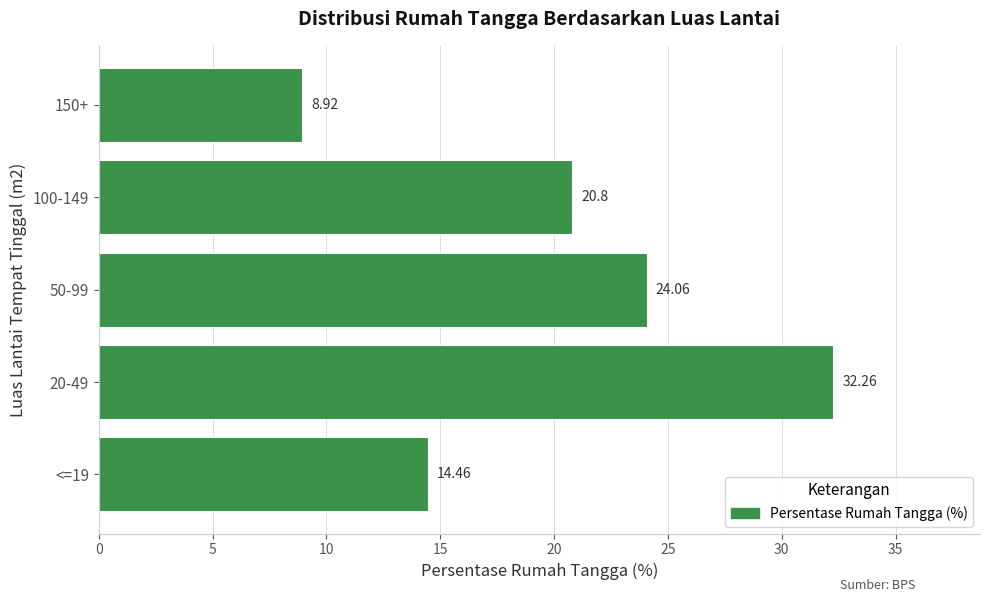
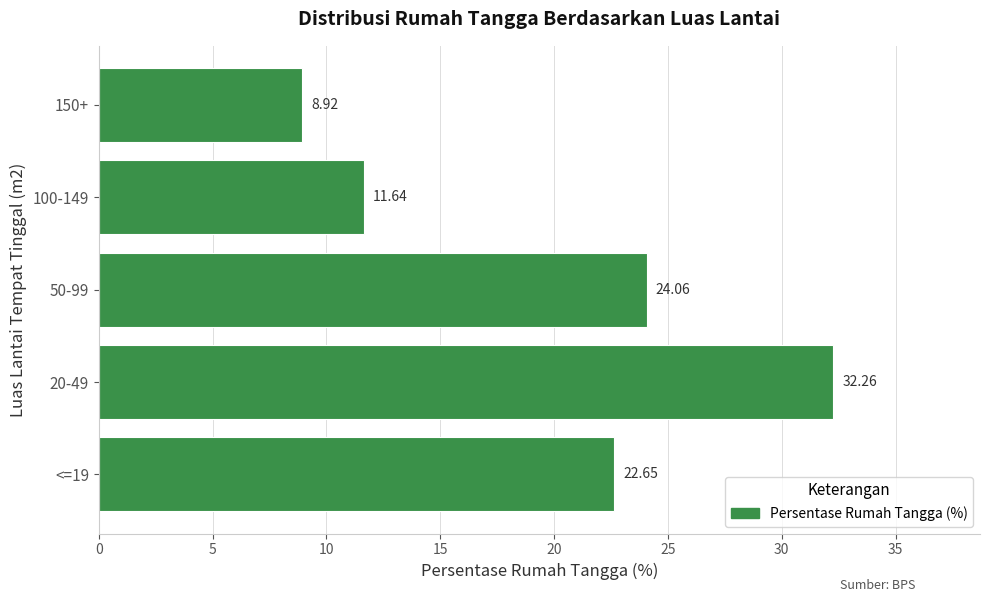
100-149: 20.8 -> 11.64
<=19: 14.46 -> 22.65
